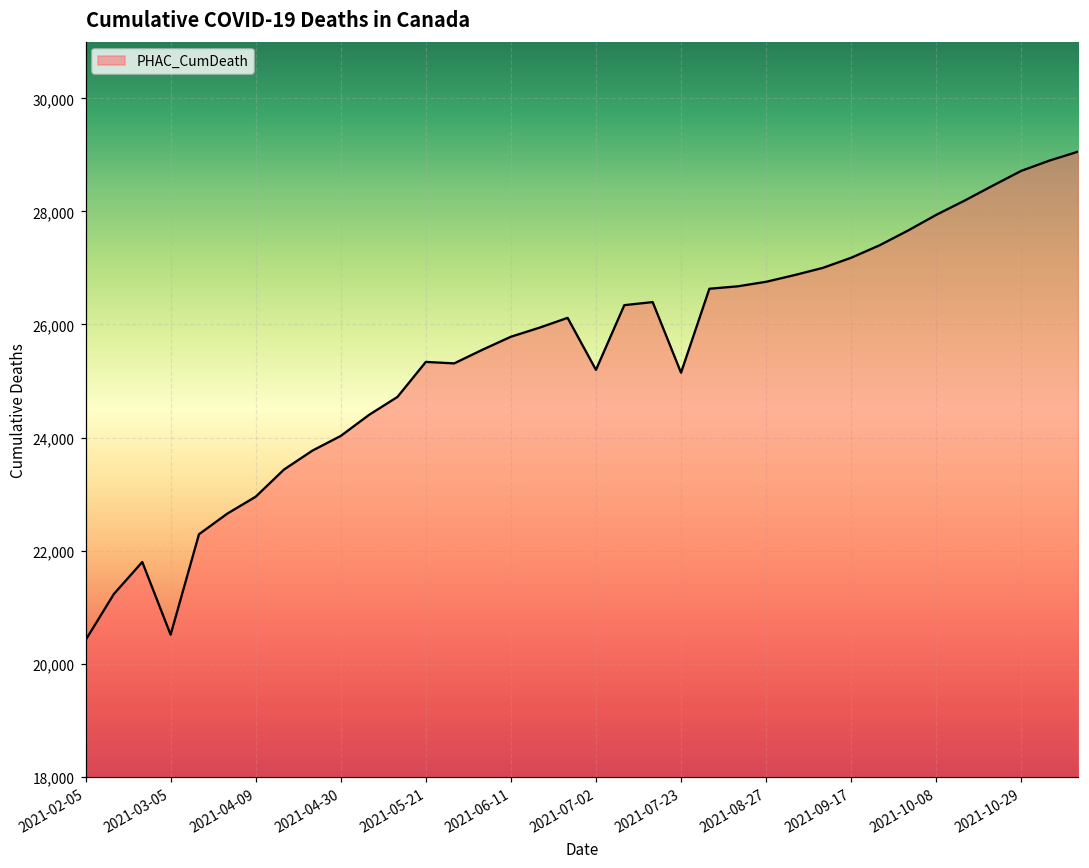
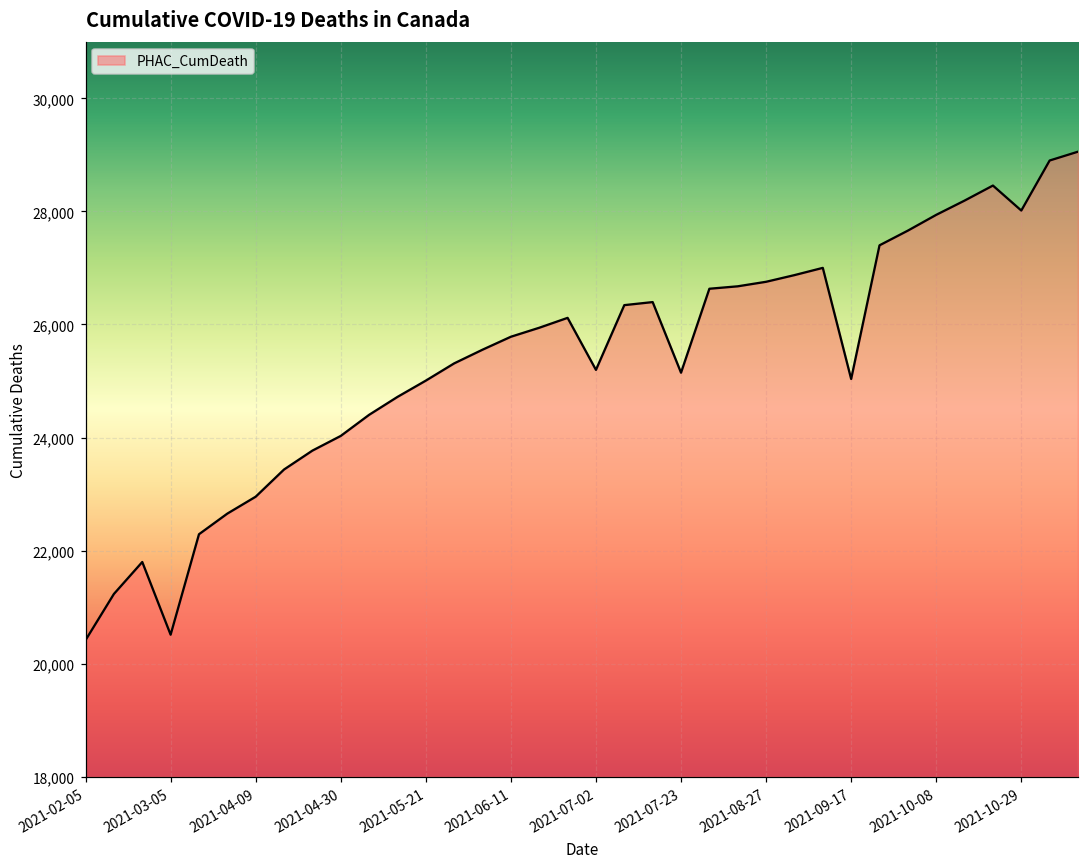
2021-05-21: 25,300 -> 25,000
2021-09-17: 27,200 -> 25,000
2021-10-29: 28,700 -> 28,000
